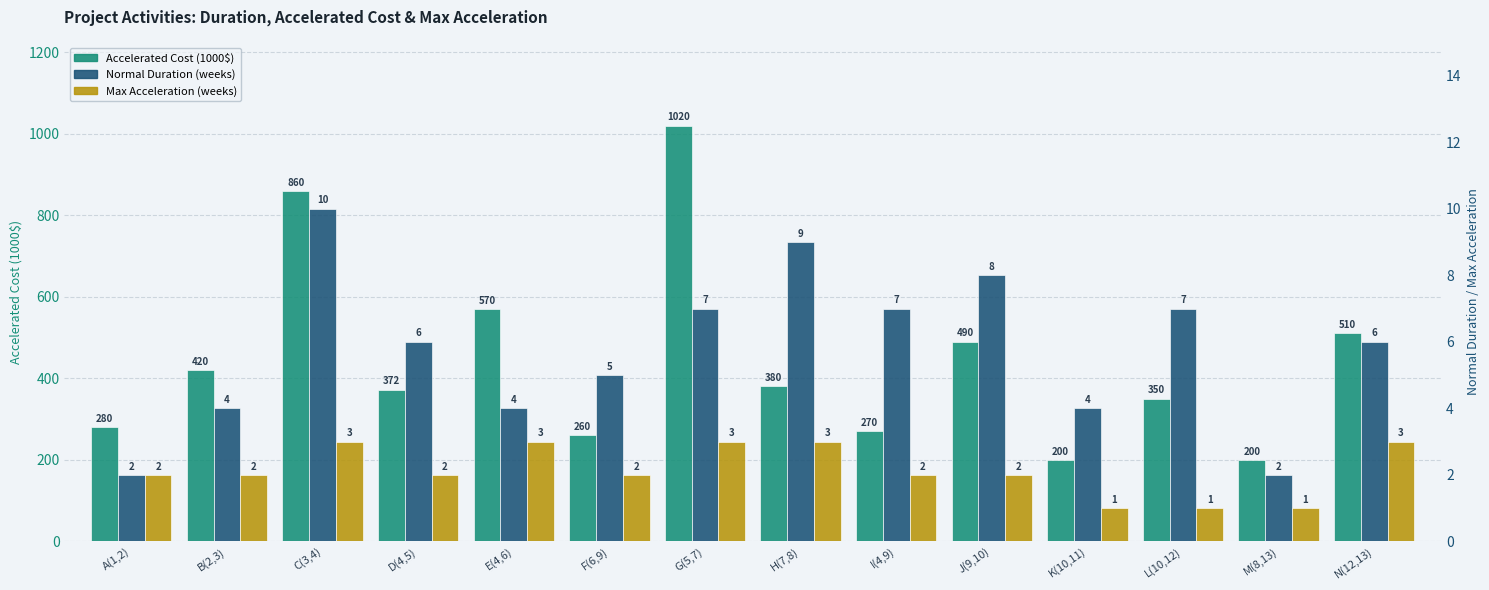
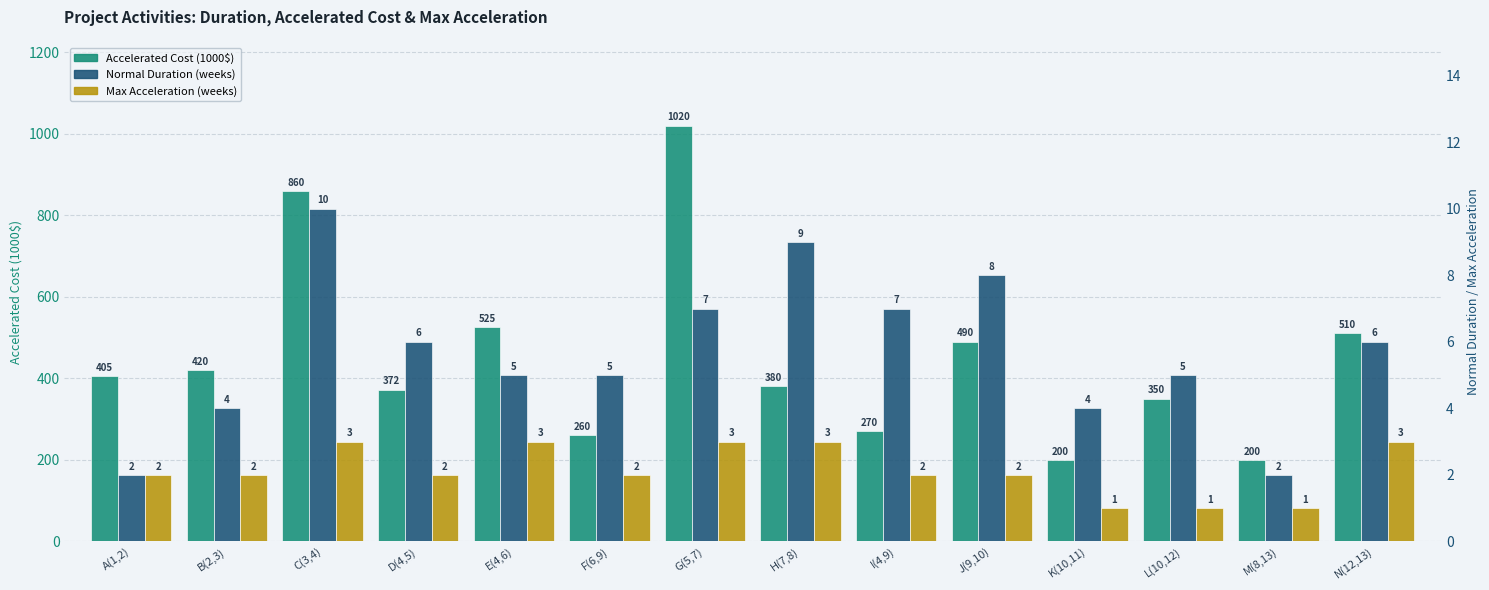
Accelerated Cost (1000$), A(1,2): 280 -> 405
Accelerated Cost (1000$), E(4,6): 570 -> 525
Normal Duration (weeks), E(4,6): 4 -> 5
Normal Duration (weeks), L(10,12): 7 -> 5
